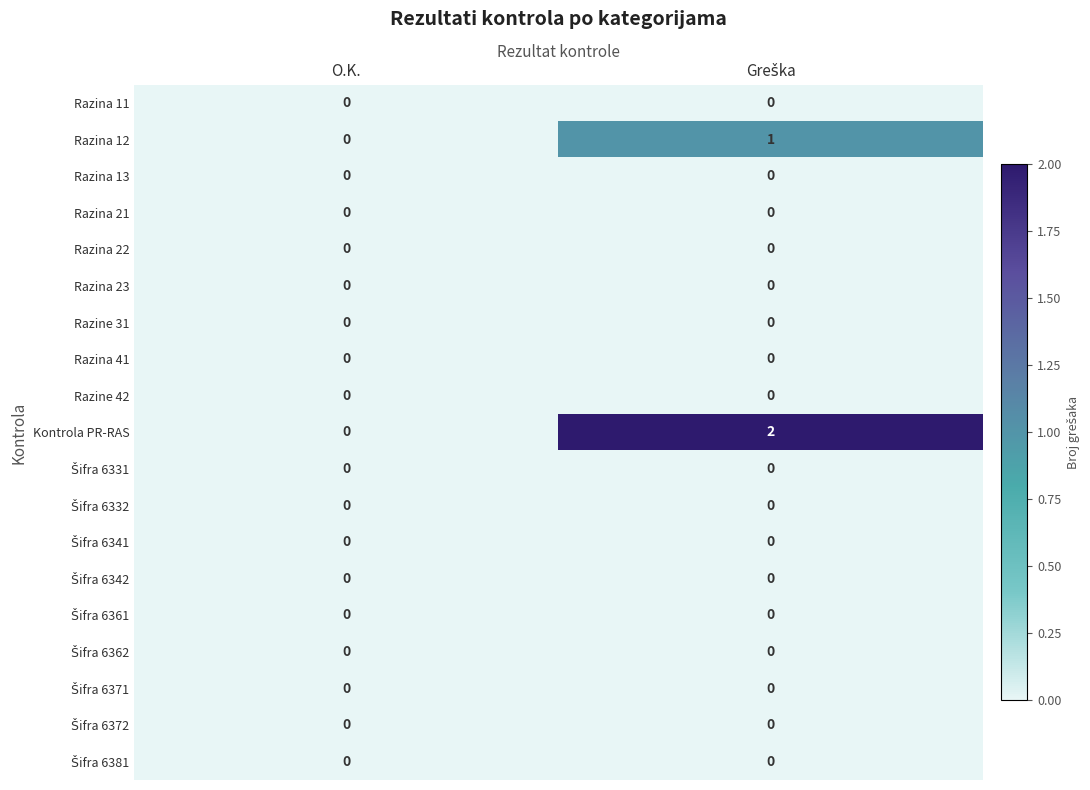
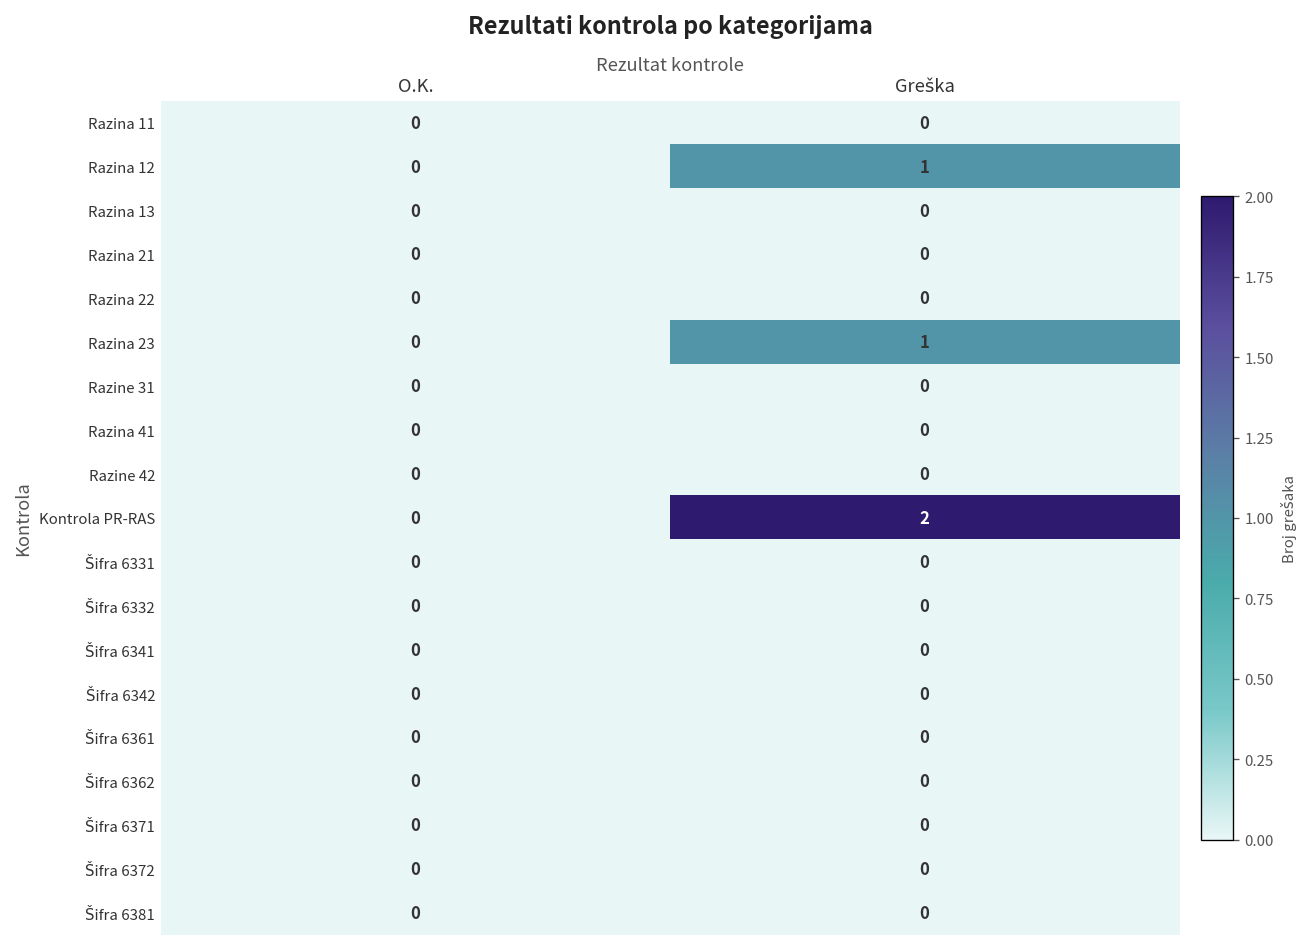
Razina 23, Greška: 0 -> 1
